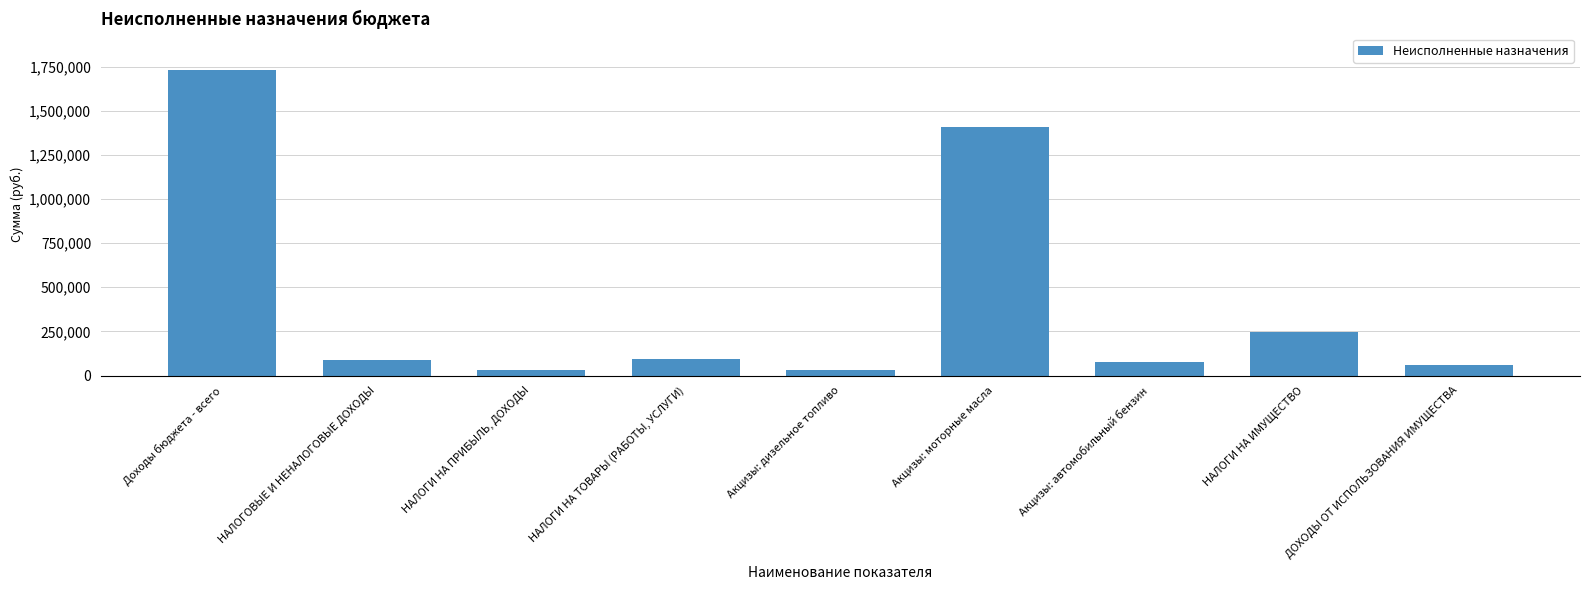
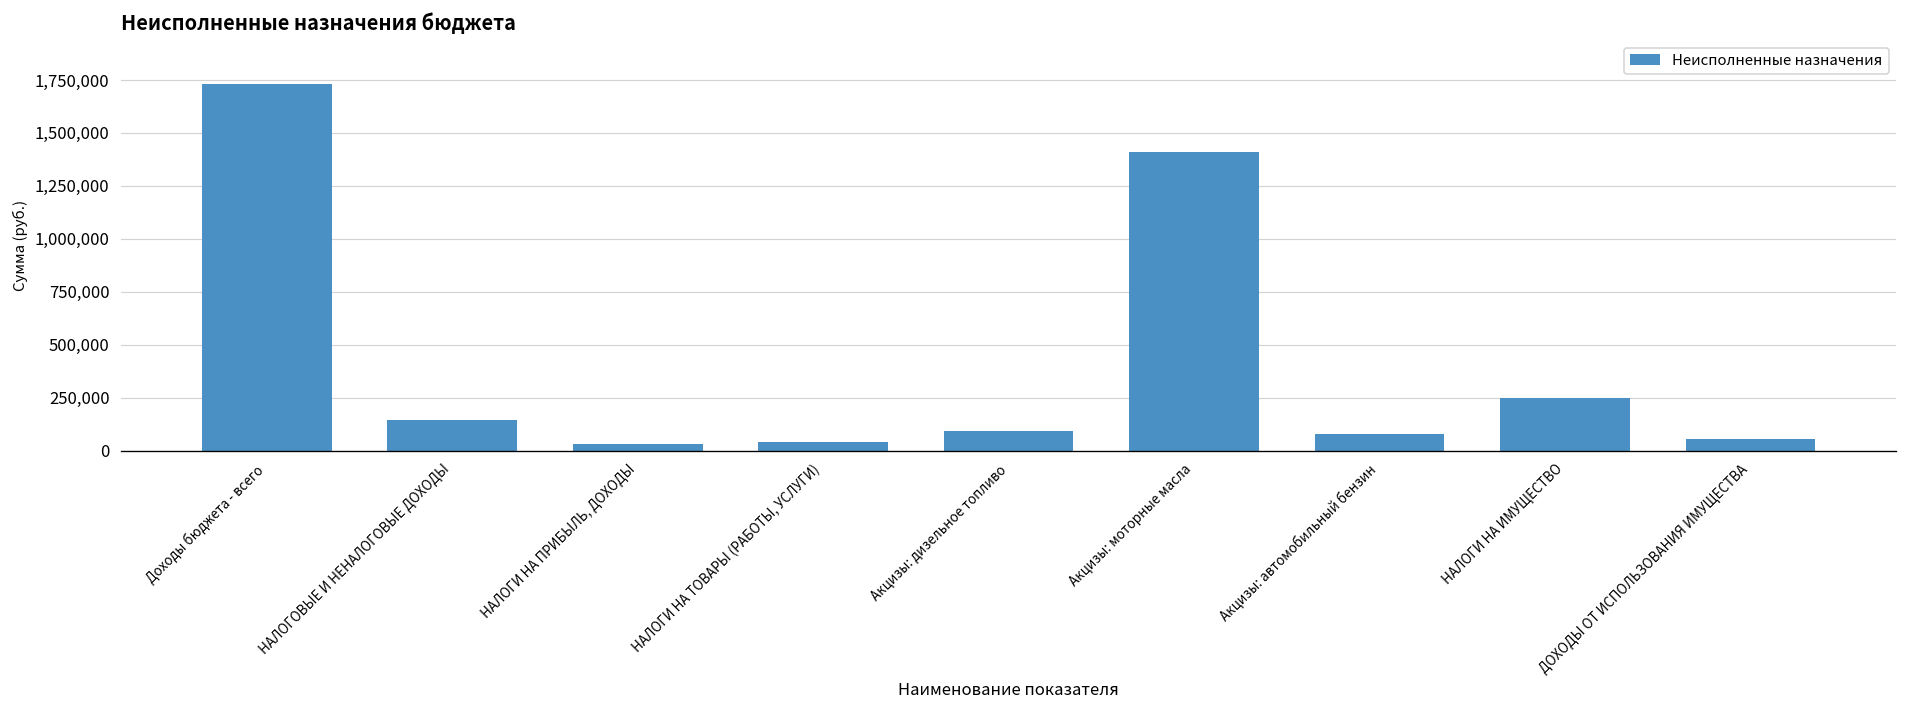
НАЛОГОВЫЕ И НЕНАЛОГОВЫЕ ДОХОДЫ: 90,000 -> 150,000
НАЛОГИ НА ТОВАРЫ (РАБОТЫ, УСЛУГИ): 90,000 -> 40,000
Акцизы: дизельное топливо: 30,000 -> 90,000
